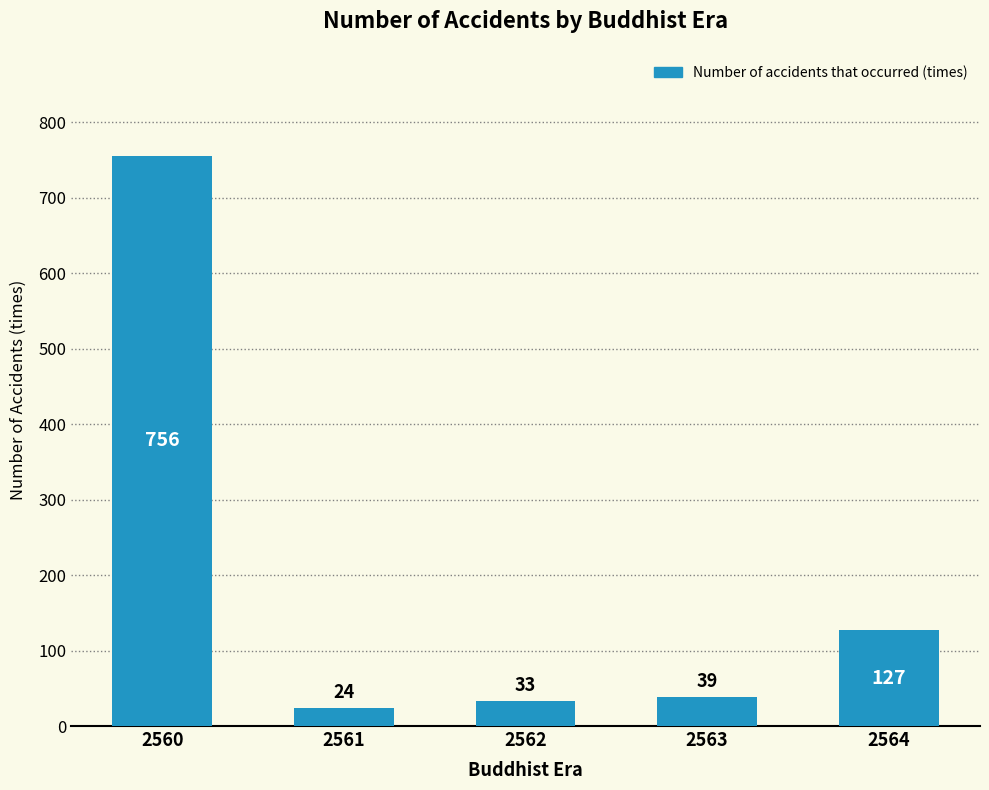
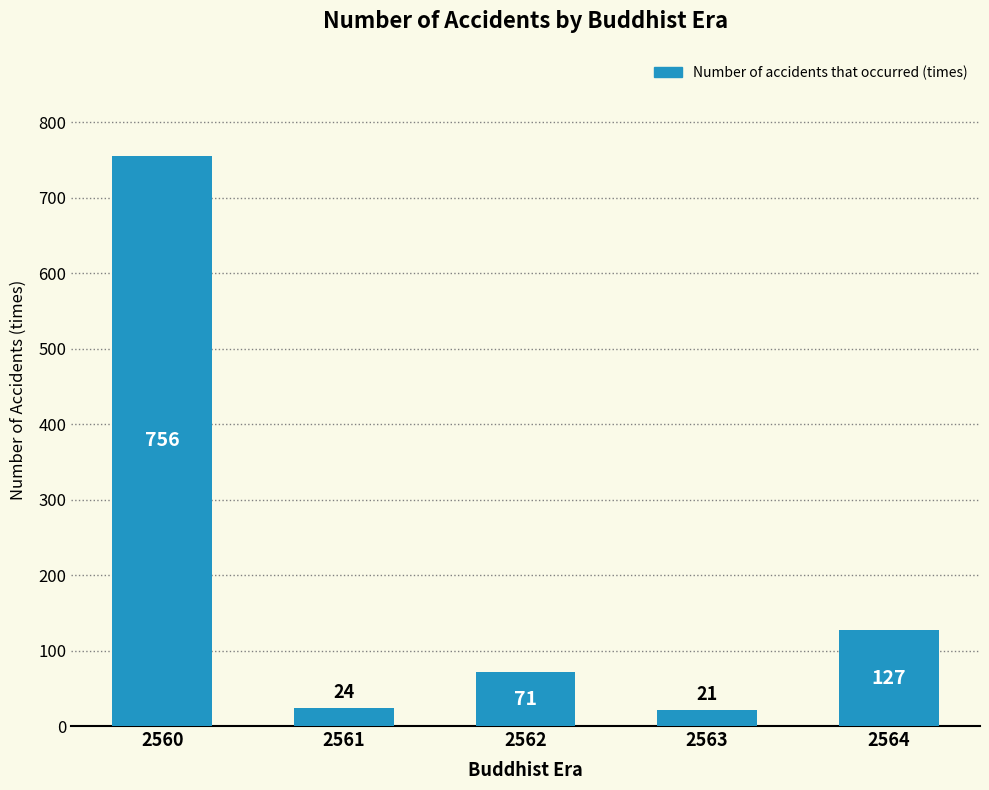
2562: 33 -> 71
2563: 39 -> 21
